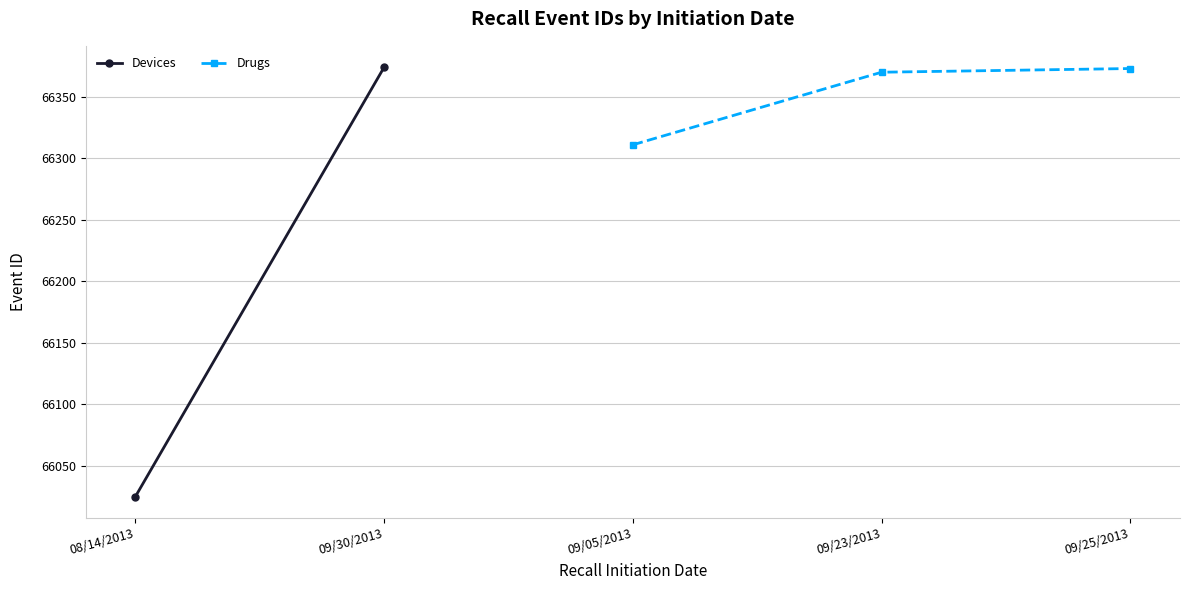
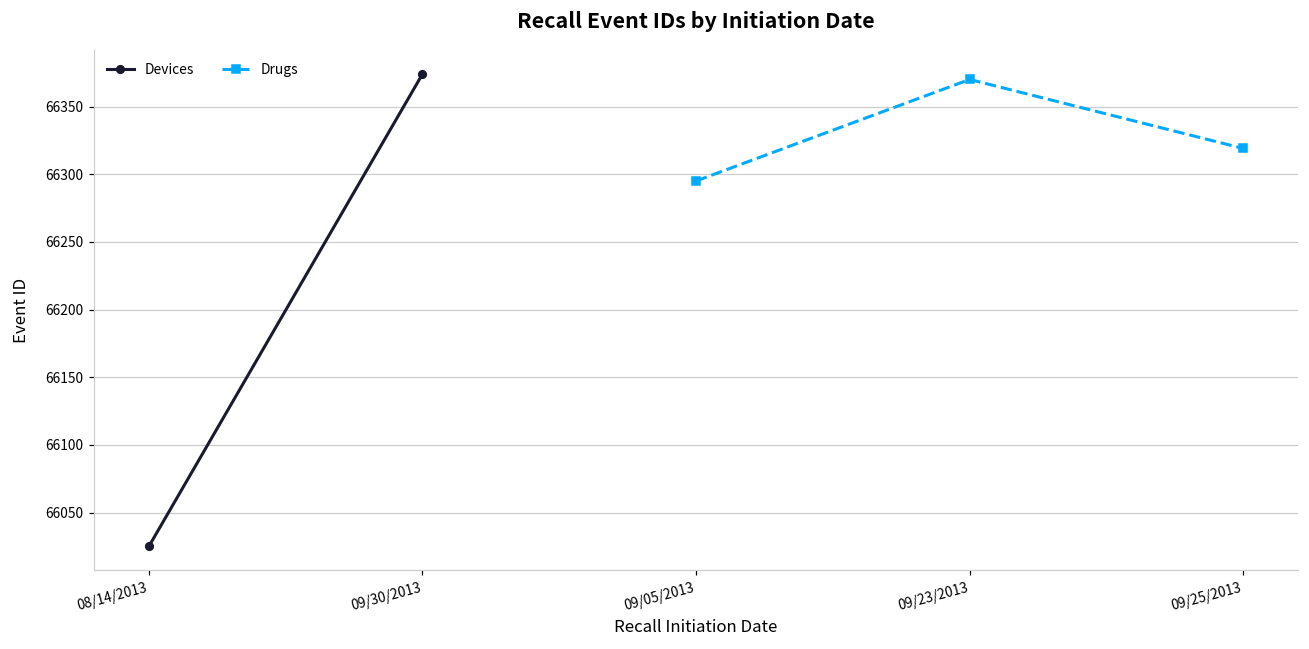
Drugs, 09/05/2013: 66311 -> 66295
Drugs, 09/25/2013: 66373 -> 66319
